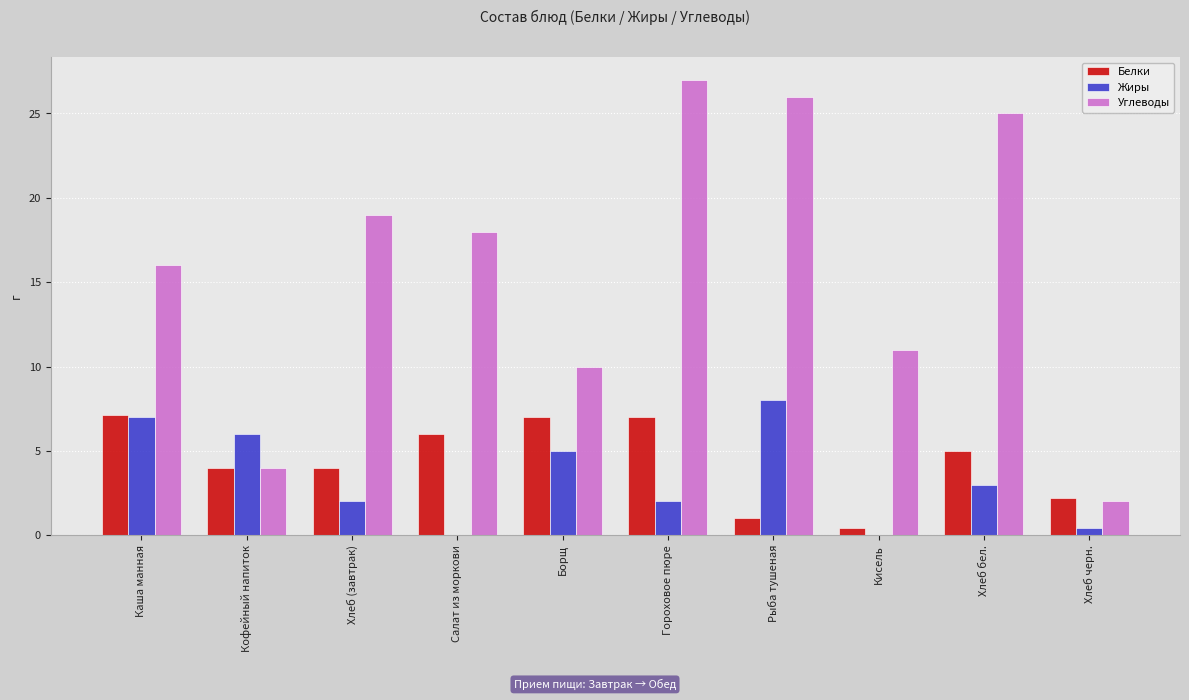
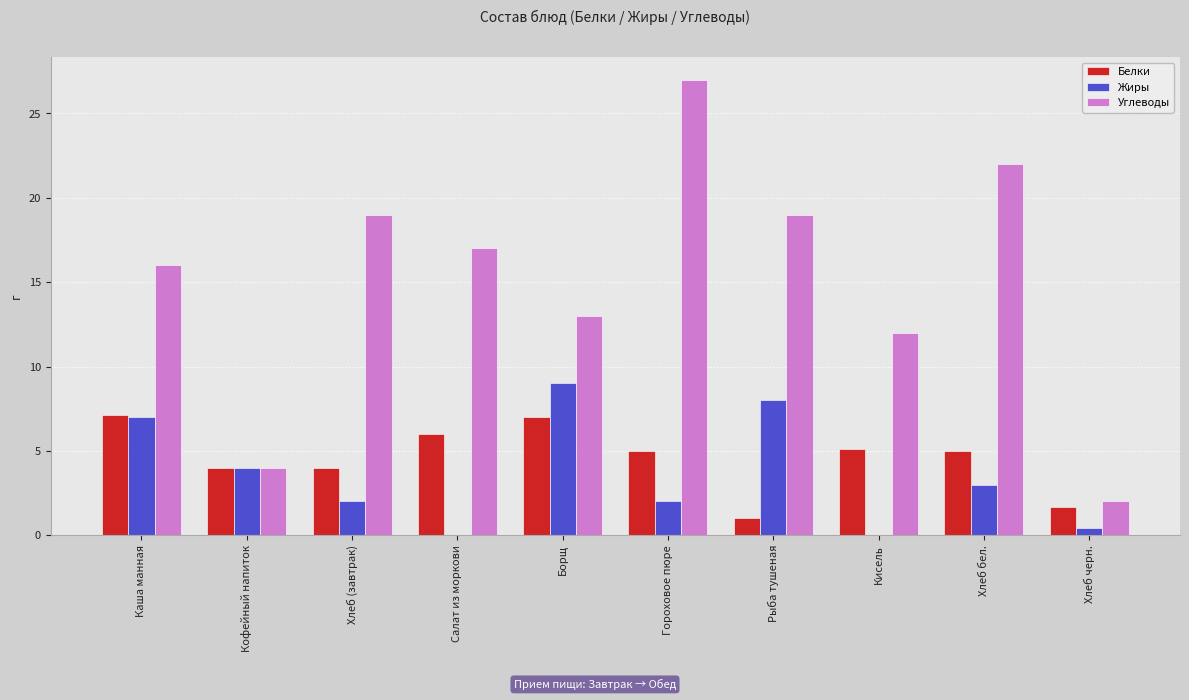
Жиры, Кофейный напиток: 6 -> 4
Углеводы, Салат из моркови: 18 -> 17
Жиры, Борщ: 5 -> 9
Углеводы, Борщ: 10 -> 13
Белки, Гороховое пюре: 7 -> 5
Углеводы, Рыба тушеная: 26 -> 19
Белки, Кисель: 0.4 -> 5.1
Углеводы, Кисель: 11 -> 12
Углеводы, Хлеб бел.: 25 -> 22
Белки, Хлеб черн.: 2.2 -> 1.7
